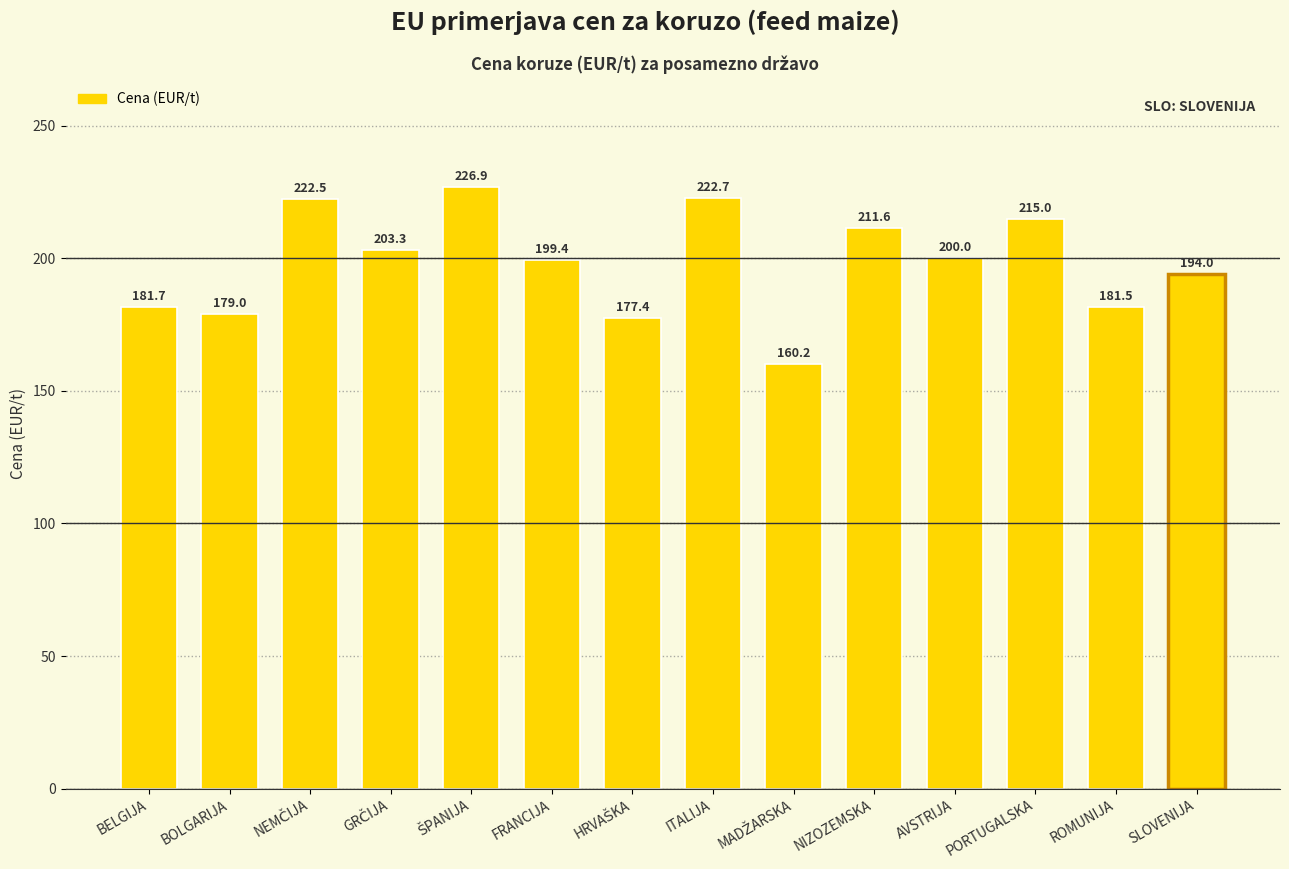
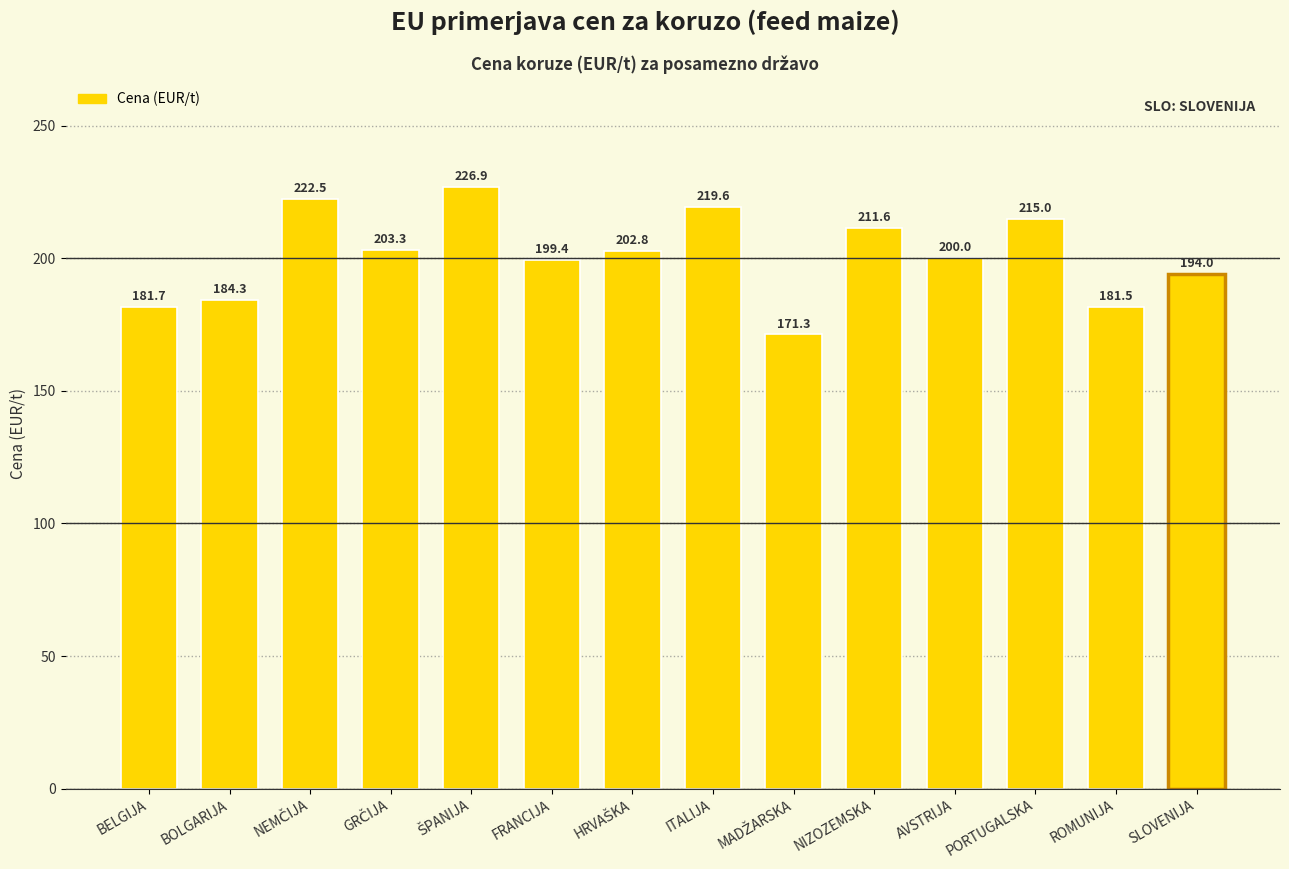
BOLGARIJA: 179.0 -> 184.3
HRVAŠKA: 177.4 -> 202.8
ITALIJA: 222.7 -> 219.6
MADŽARSKA: 160.2 -> 171.3
